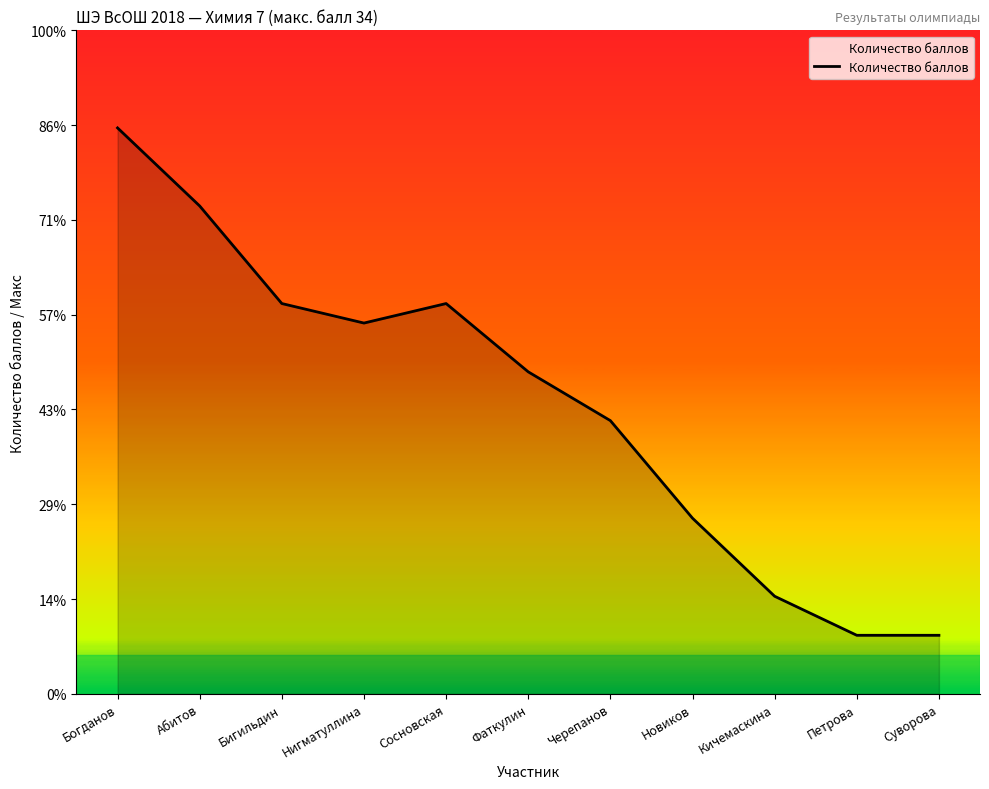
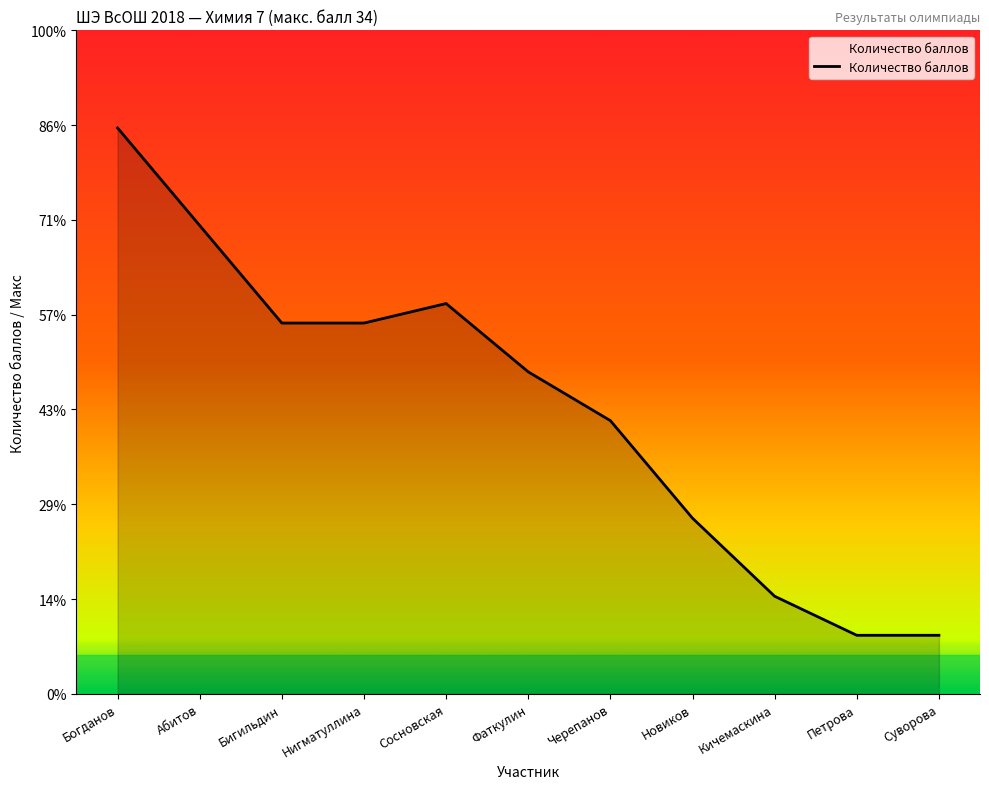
Абитов: 74% -> 71%
Бигильдин: 59% -> 56%
